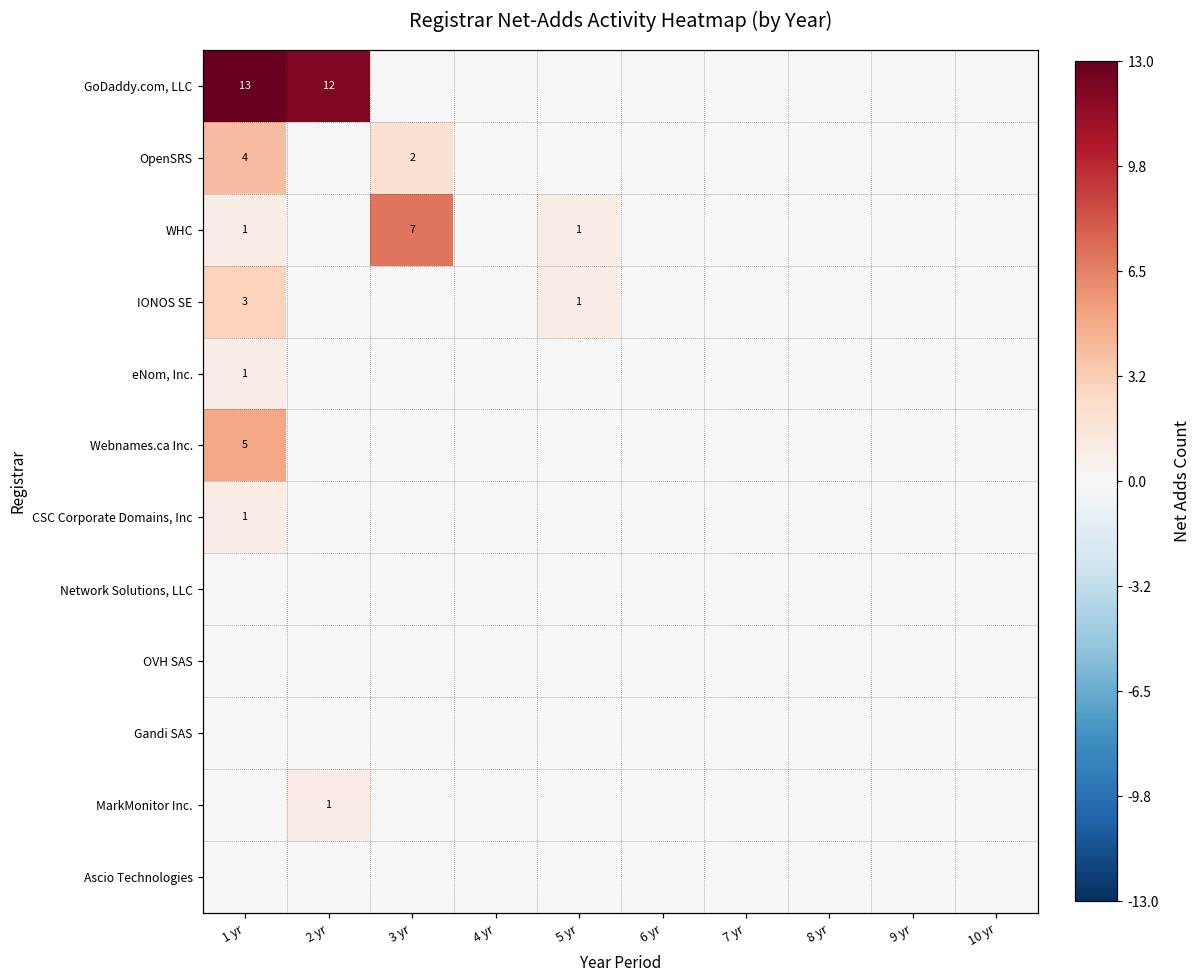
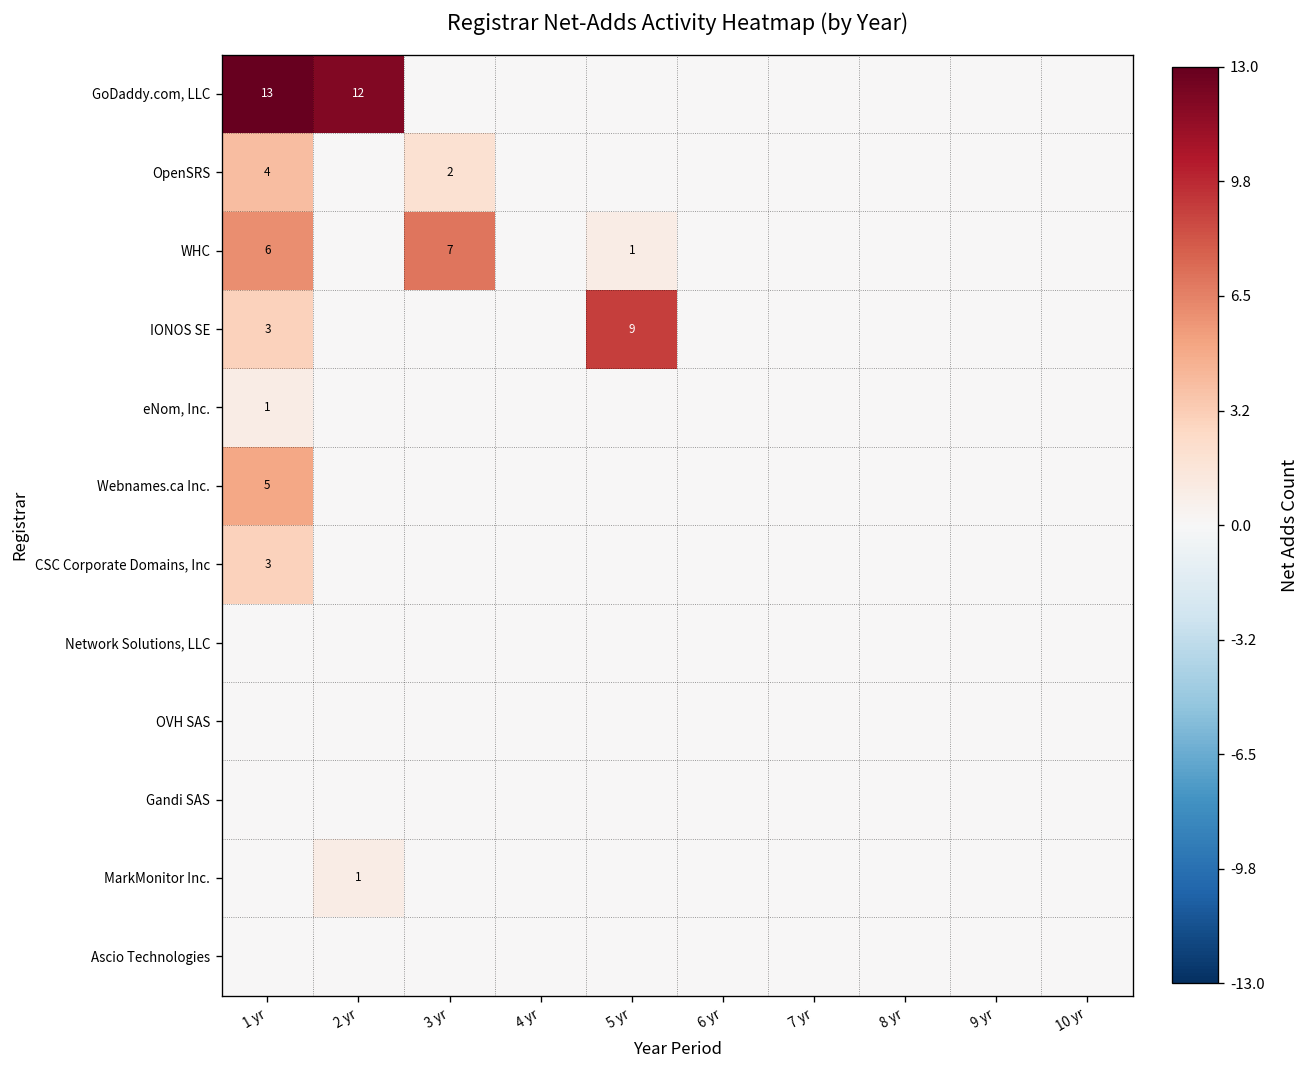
WHC, 1 yr: 1 -> 6
IONOS SE, 5 yr: 1 -> 9
CSC Corporate Domains, Inc, 1 yr: 1 -> 3
